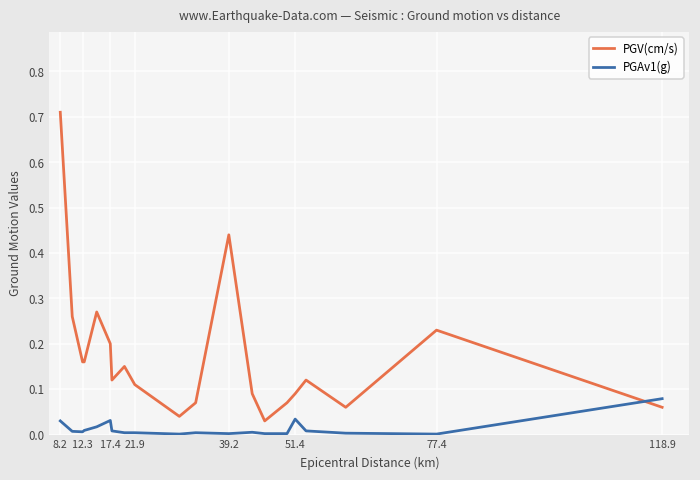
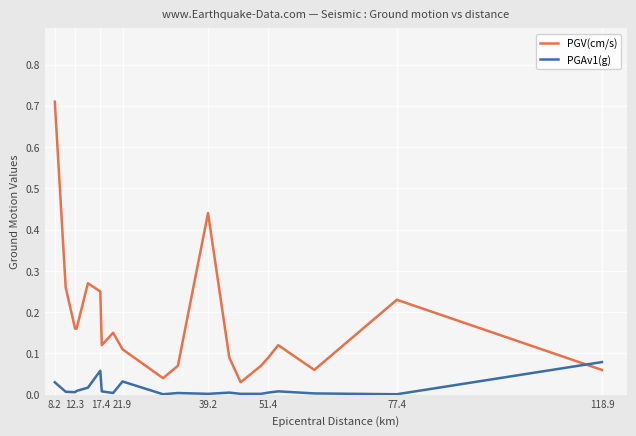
PGV(cm/s), 17.4: 0.20 -> 0.25
PGAv1(g), 17.4: 0.03 -> 0.06
PGAv1(g), 21.9: 0.00 -> 0.03
PGAv1(g), 51.4: 0.03 -> 0.01
